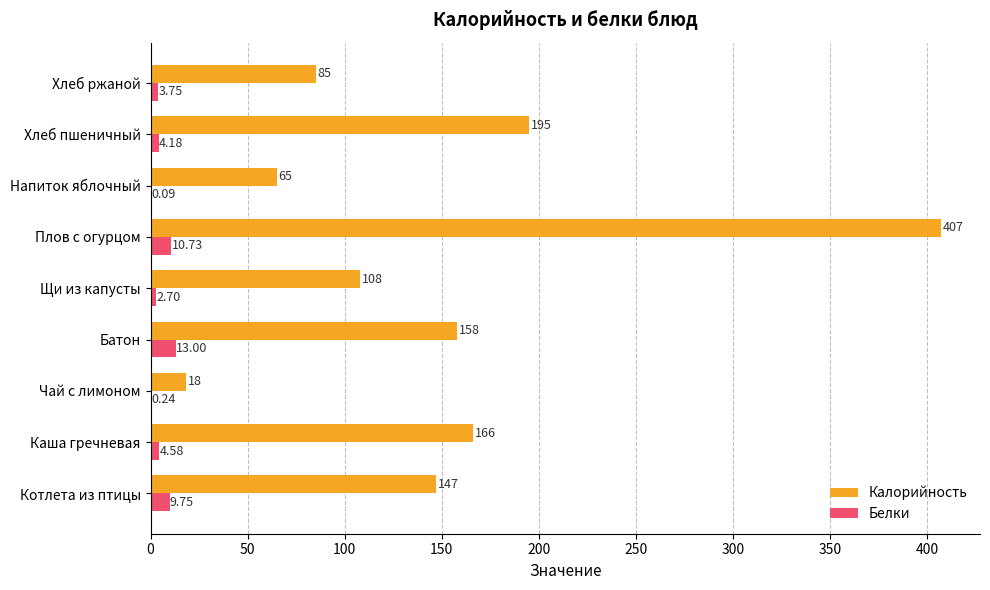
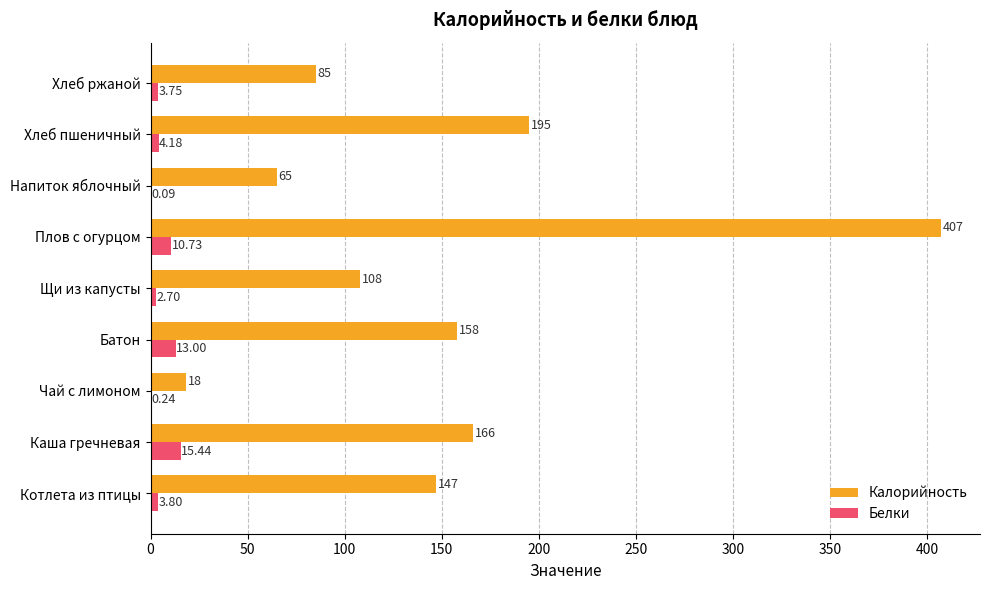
Белки, Каша гречневая: 4.58 -> 15.44
Белки, Котлета из птицы: 9.75 -> 3.80
